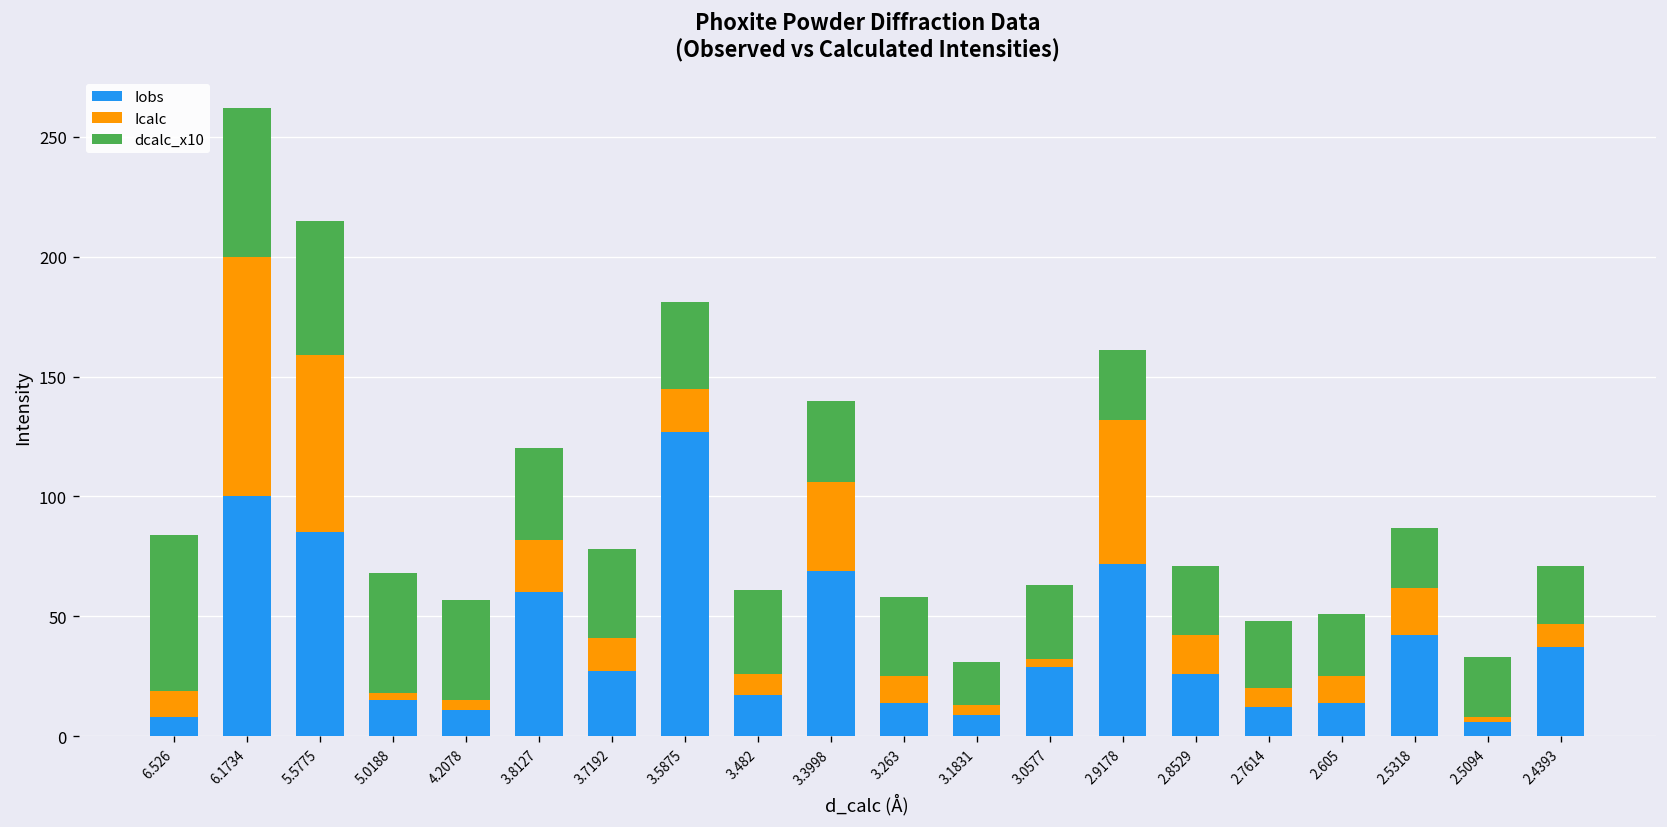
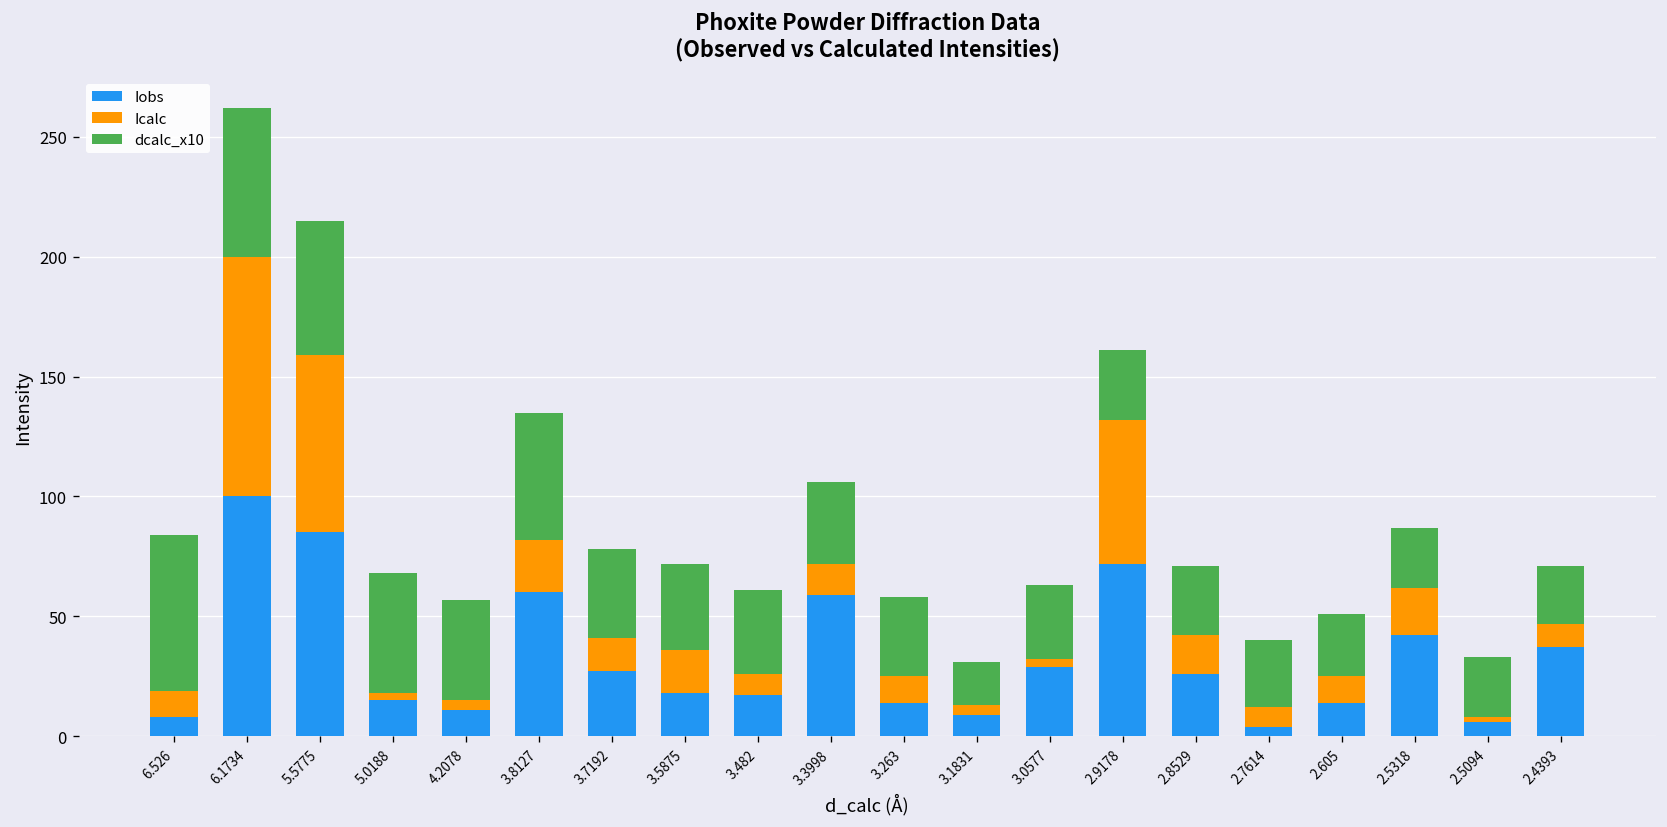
dcalc_x10, 3.8127: 38 -> 53
Iobs, 3.5875: 127 -> 18
Iobs, 3.3998: 69 -> 59
Icalc, 3.3998: 37 -> 13
Iobs, 2.7614: 12 -> 4
